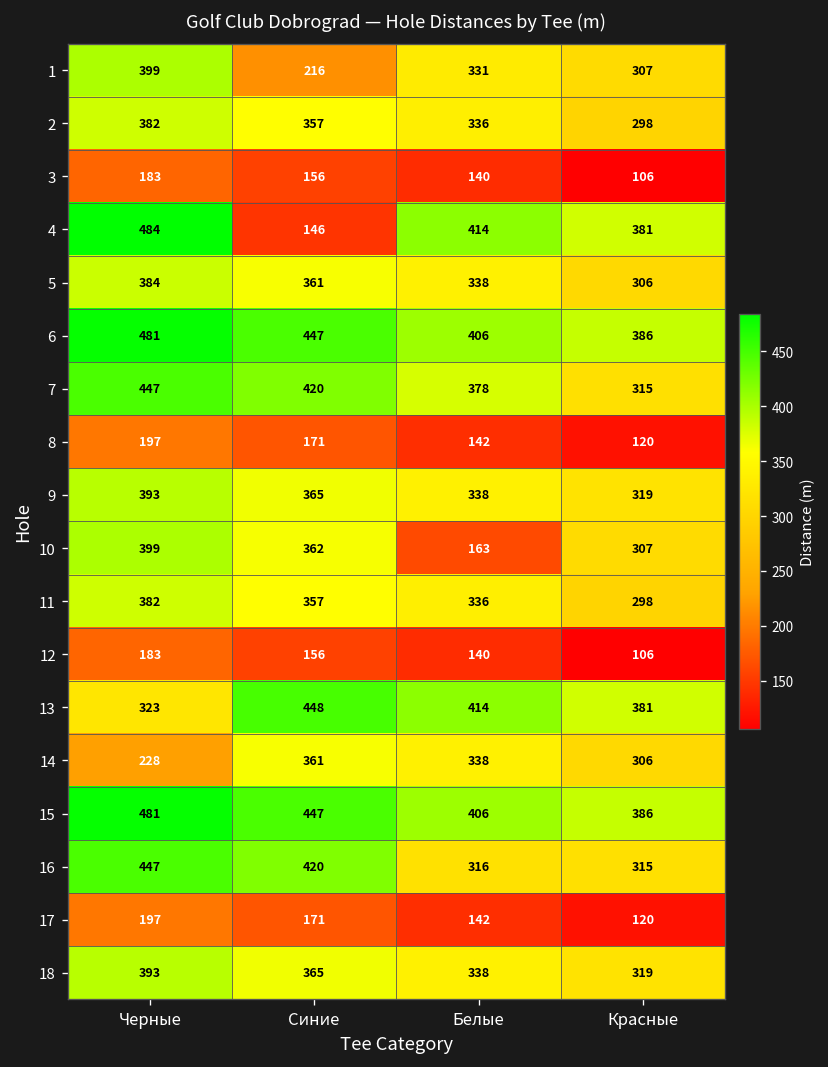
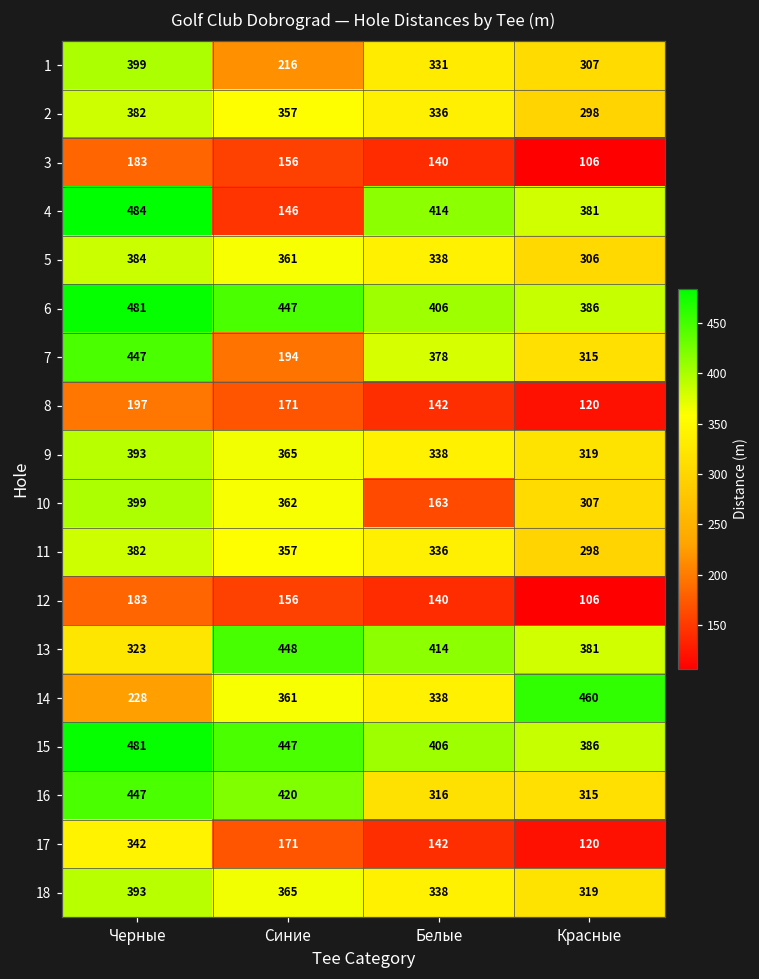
7, Синие: 420 -> 194
14, Красные: 306 -> 460
17, Черные: 197 -> 342
